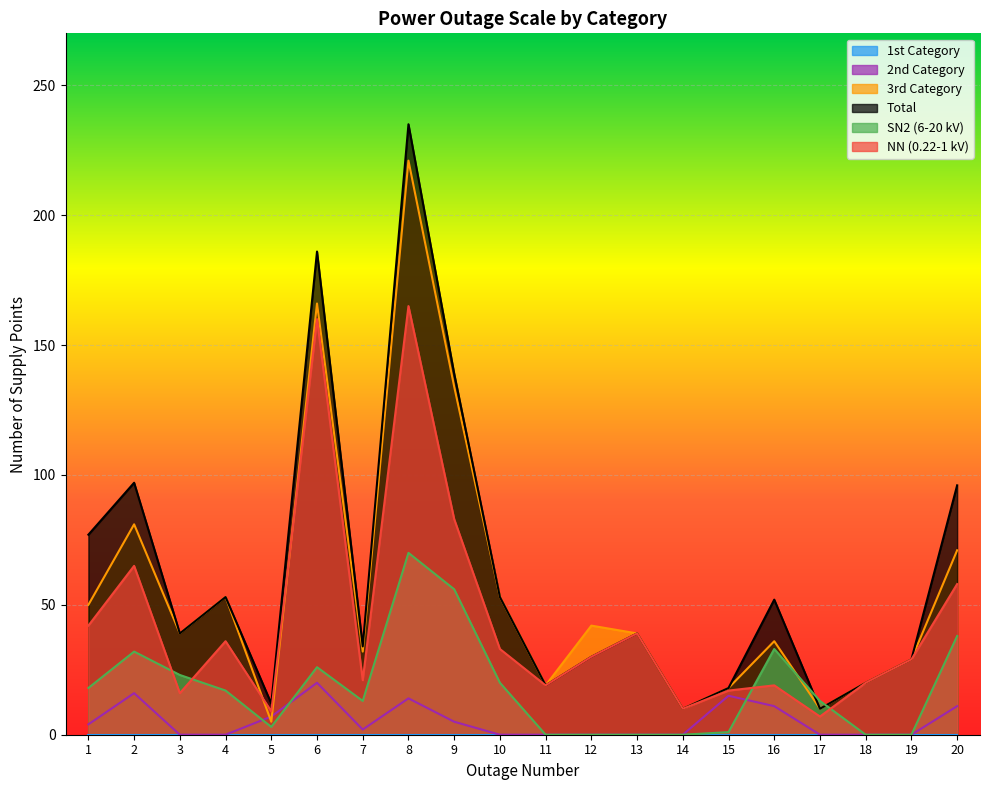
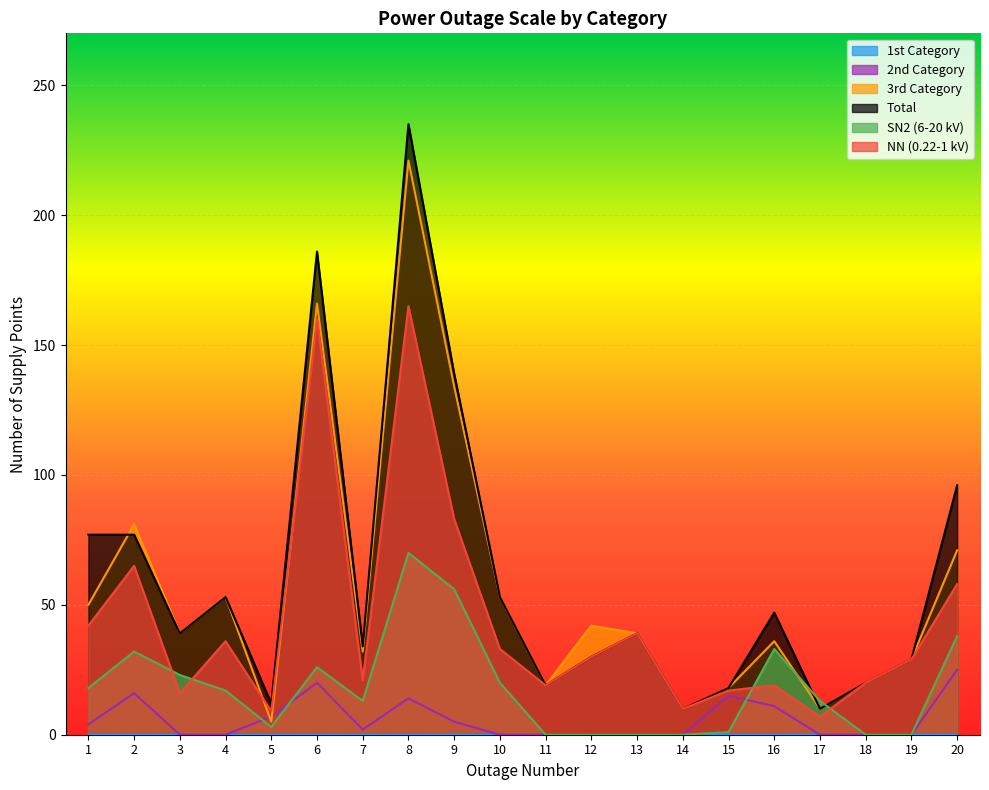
Total, 2: 97 -> 77
Total, 16: 52 -> 47
2nd Category, 20: 11 -> 25
